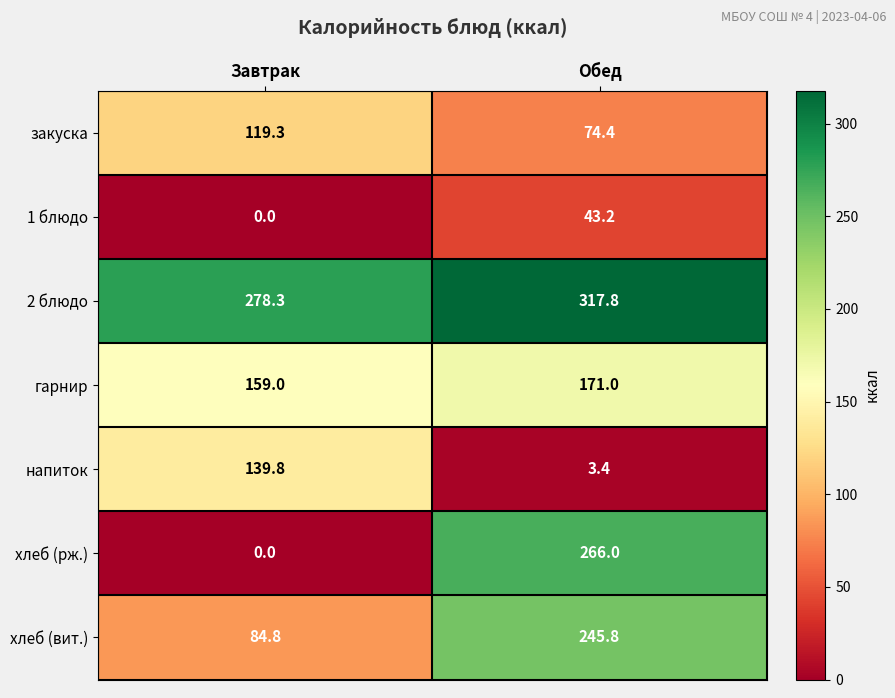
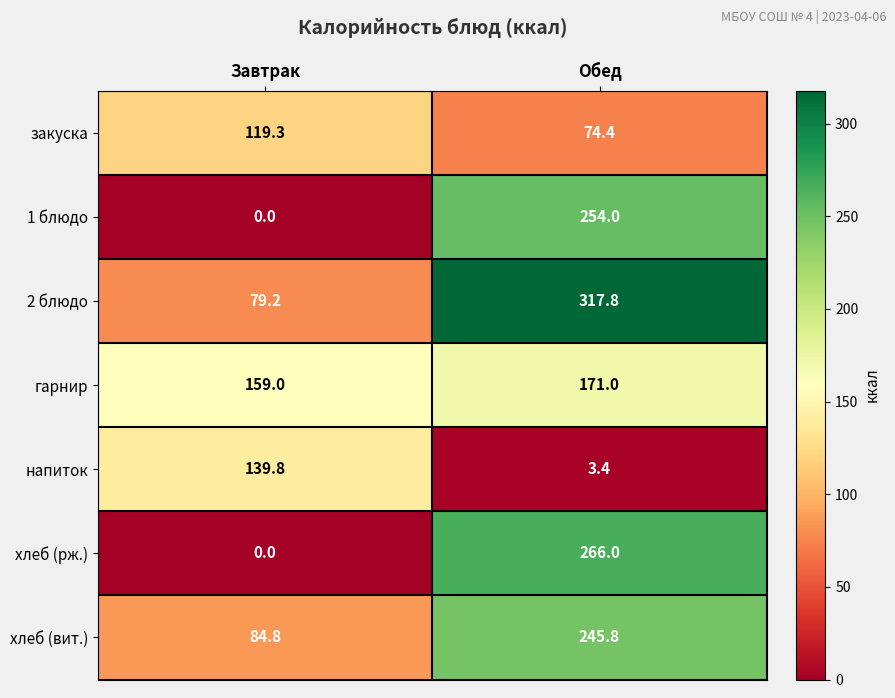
1 блюдо, Обед: 43.2 -> 254.0
2 блюдо, Завтрак: 278.3 -> 79.2
